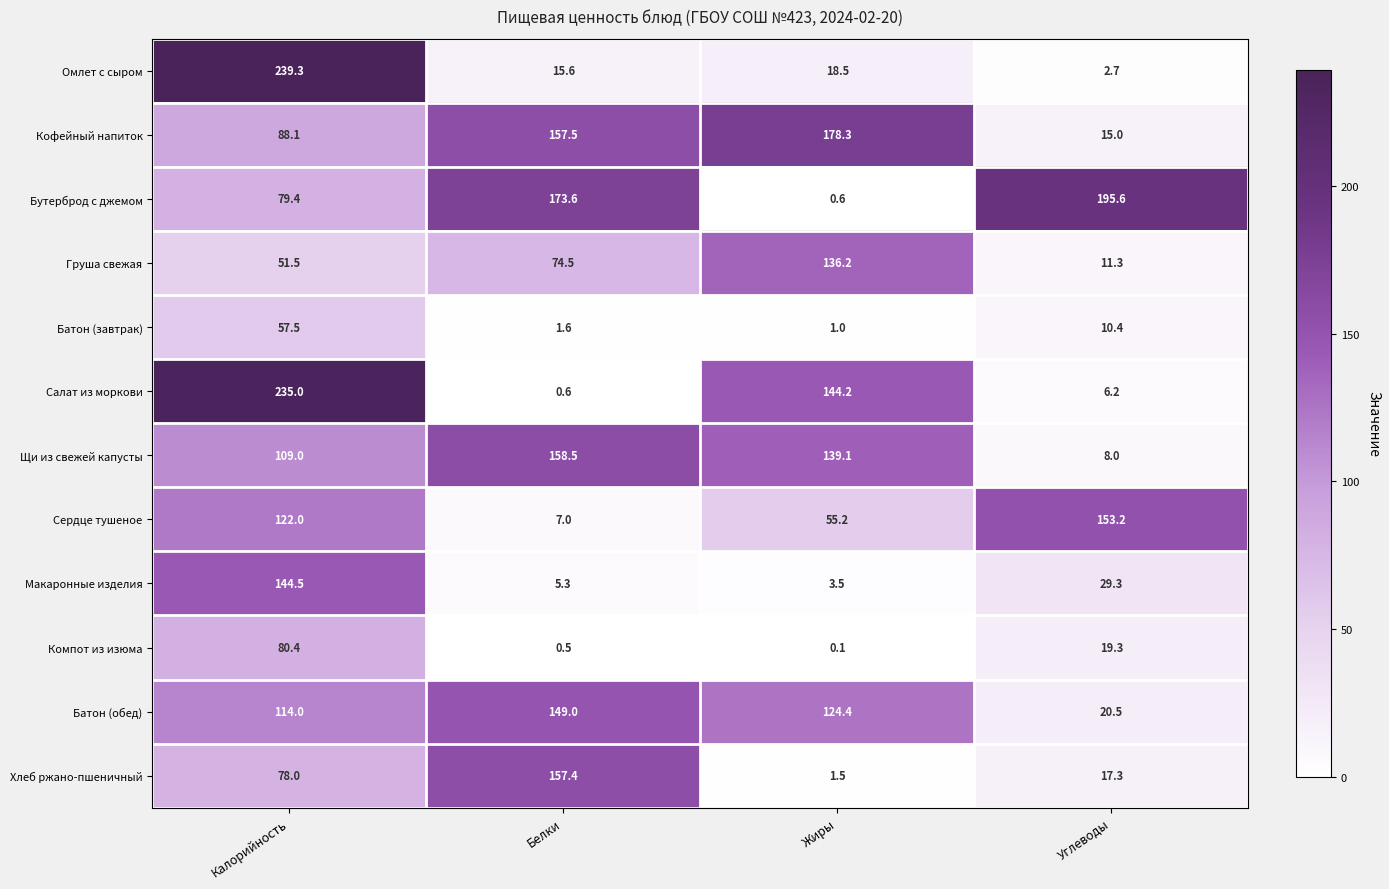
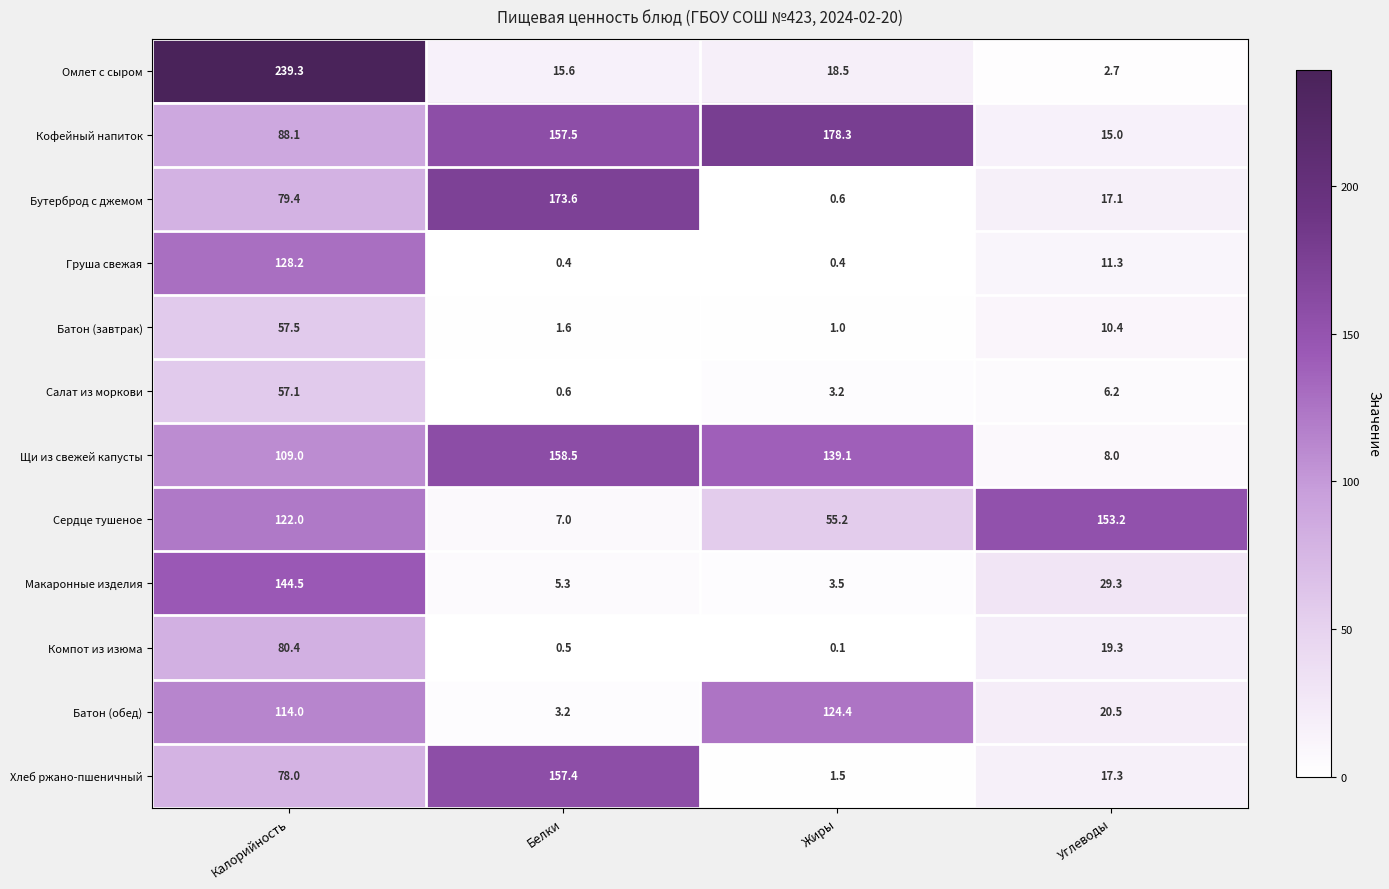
Бутерброд с джемом, Углеводы: 195.6 -> 17.1
Груша свежая, Калорийность: 51.5 -> 128.2
Груша свежая, Белки: 74.5 -> 0.4
Груша свежая, Жиры: 136.2 -> 0.4
Салат из моркови, Калорийность: 235.0 -> 57.1
Салат из моркови, Жиры: 144.2 -> 3.2
Батон (обед), Белки: 149.0 -> 3.2
